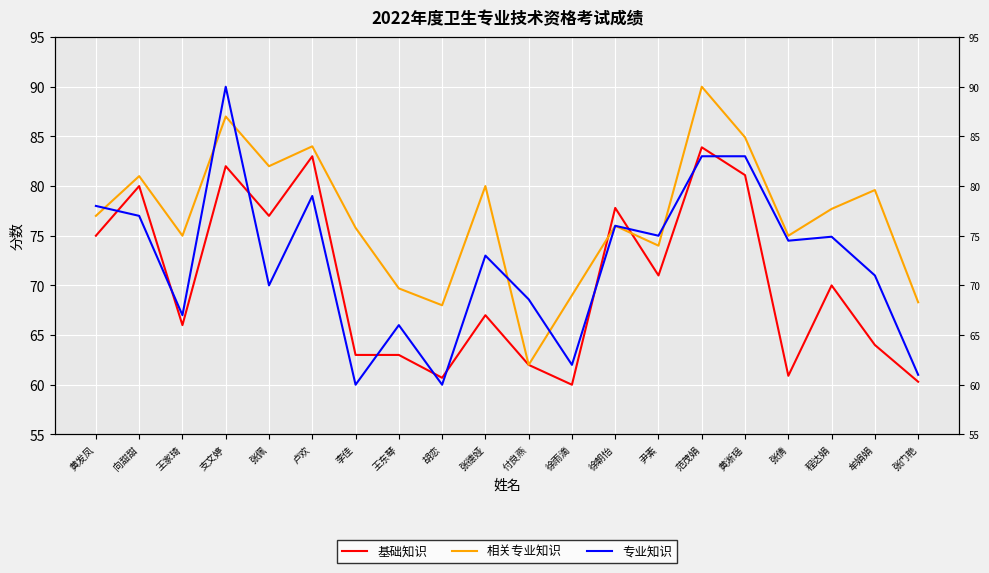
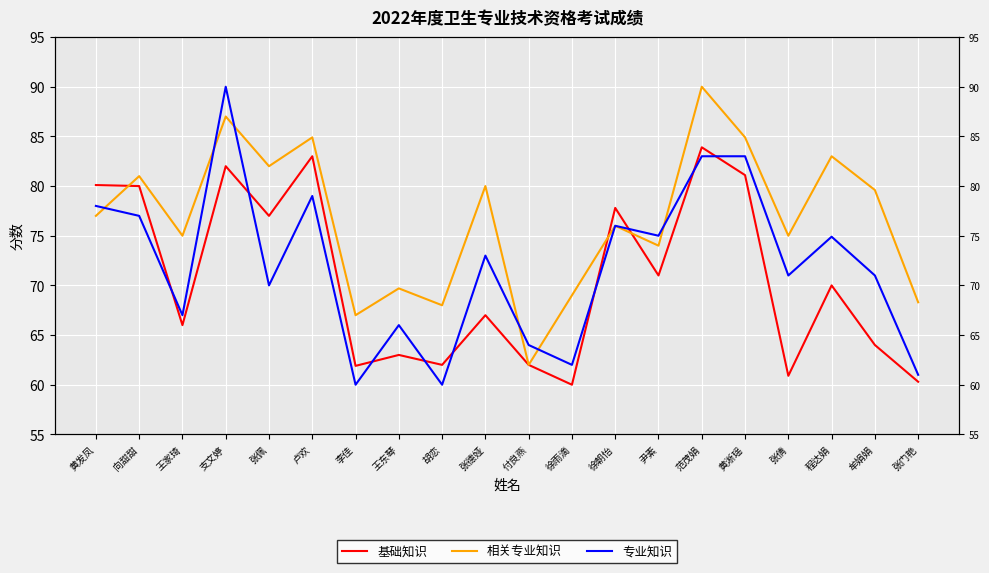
基础知识, 黄发凤: 75 -> 80
相关专业知识, 卢欢: 84 -> 85
基础知识, 李佳: 63 -> 62
相关专业知识, 李佳: 76 -> 67
基础知识, 胡恋: 61 -> 62
专业知识, 付良燕: 69 -> 64
专业知识, 张倩: 75 -> 71
相关专业知识, 程达娟: 78 -> 83
